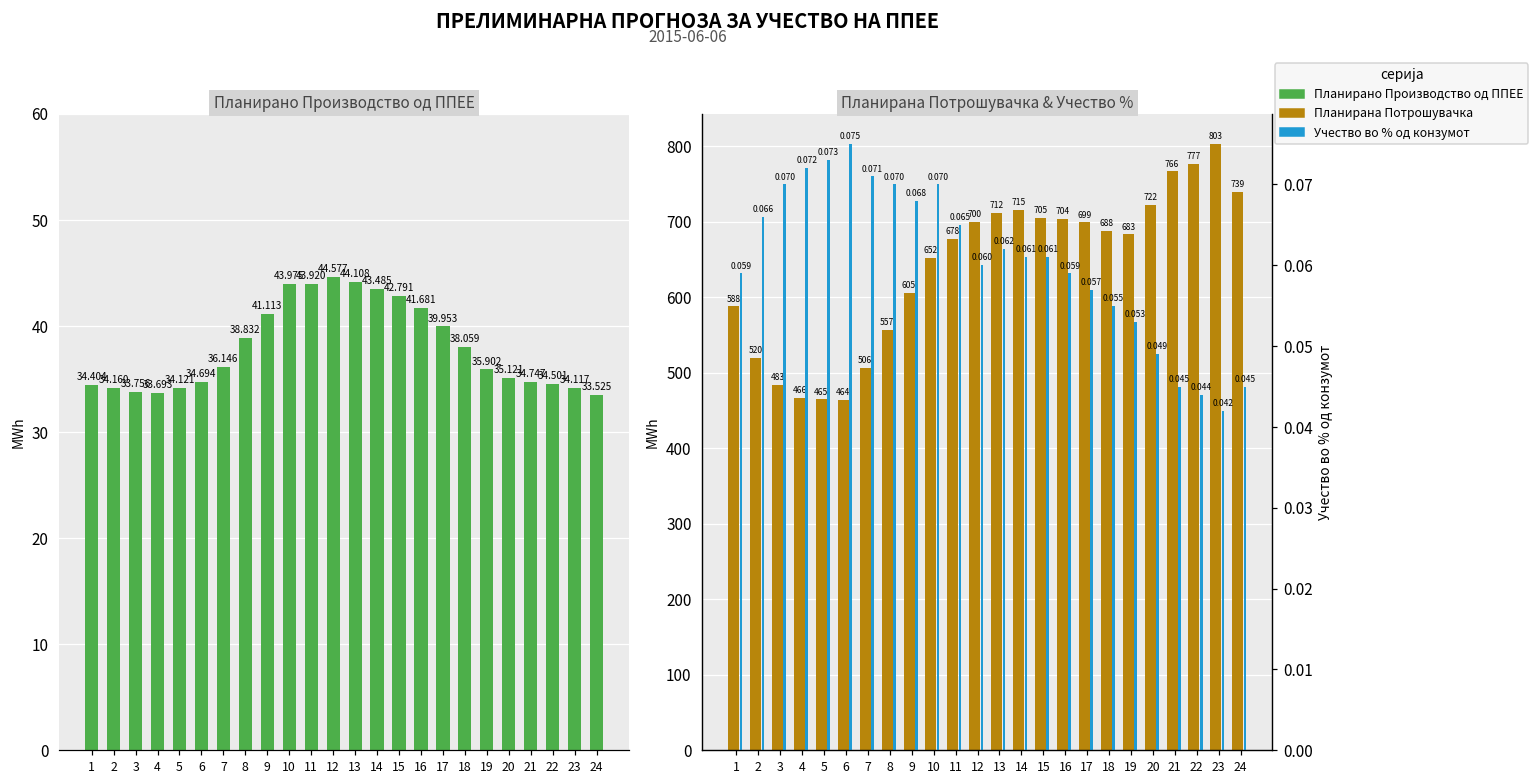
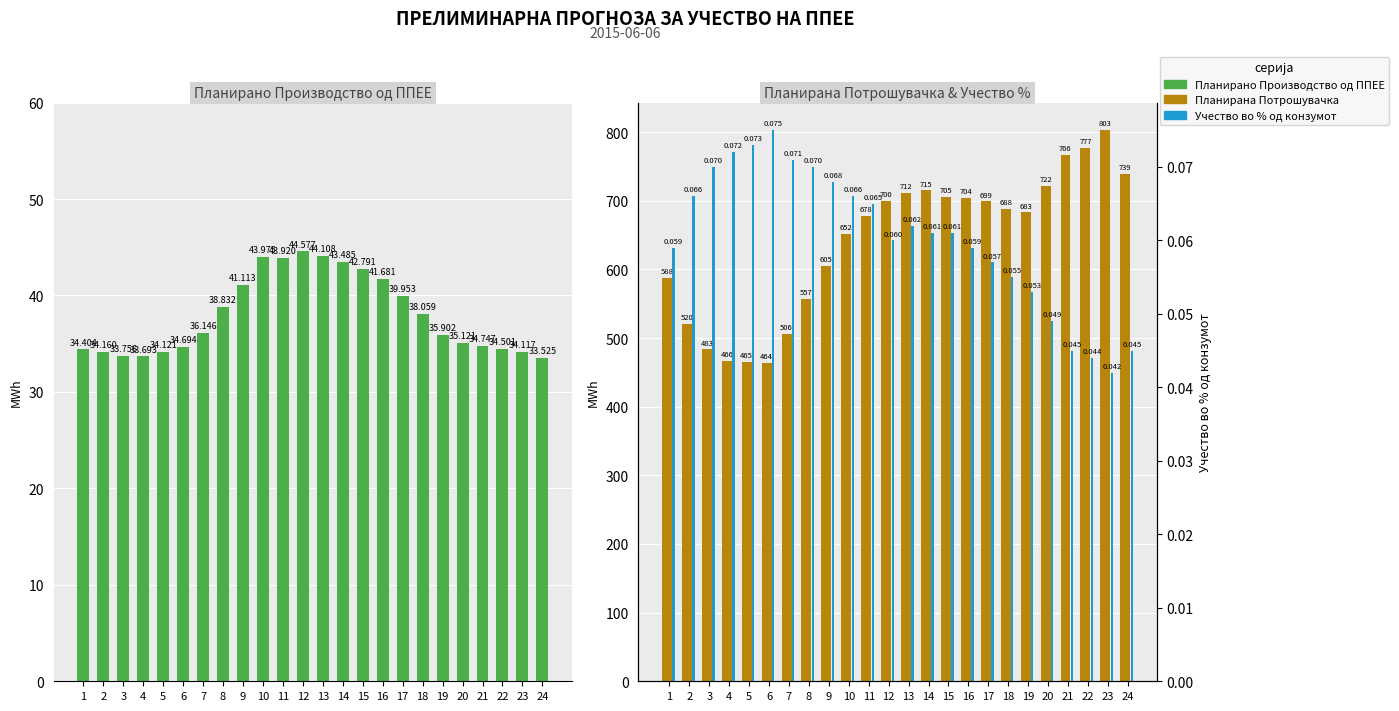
Планирана Потрошувачка & Учество %, Учество во % од конзумот, 10: 0.070 -> 0.066
